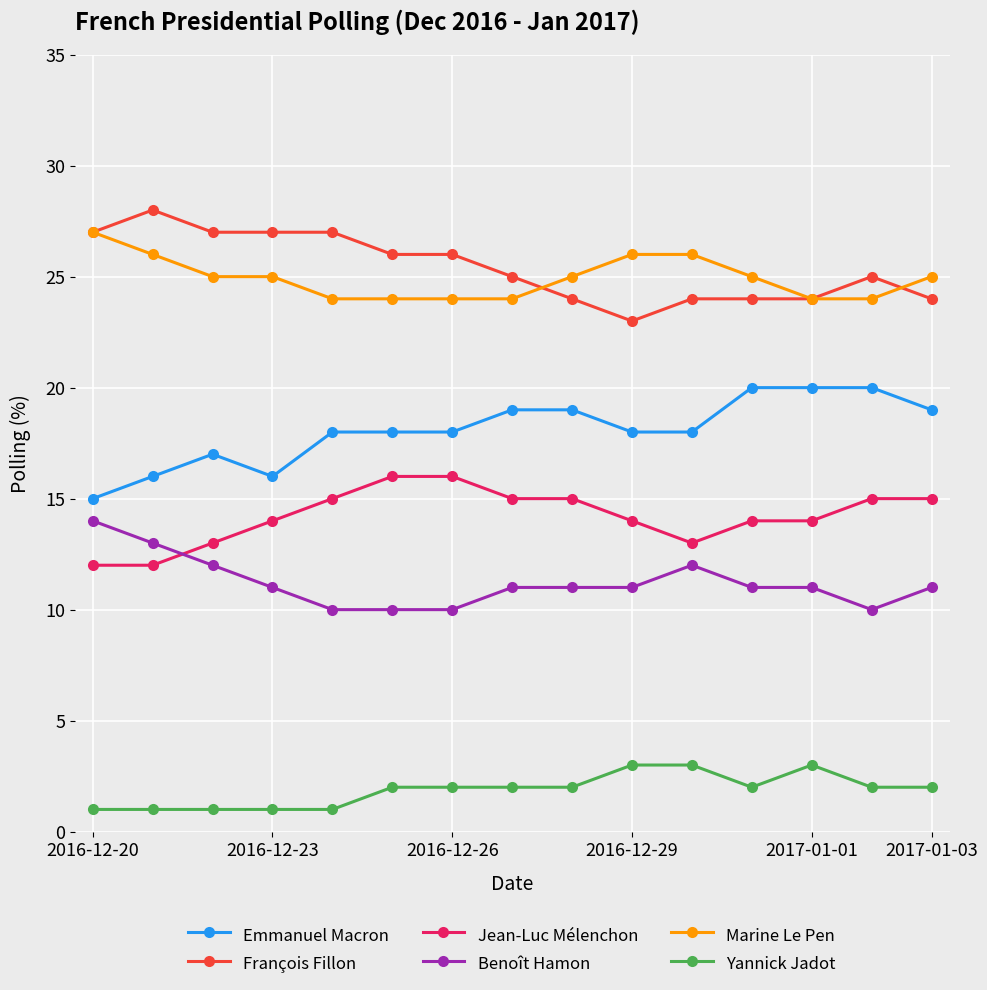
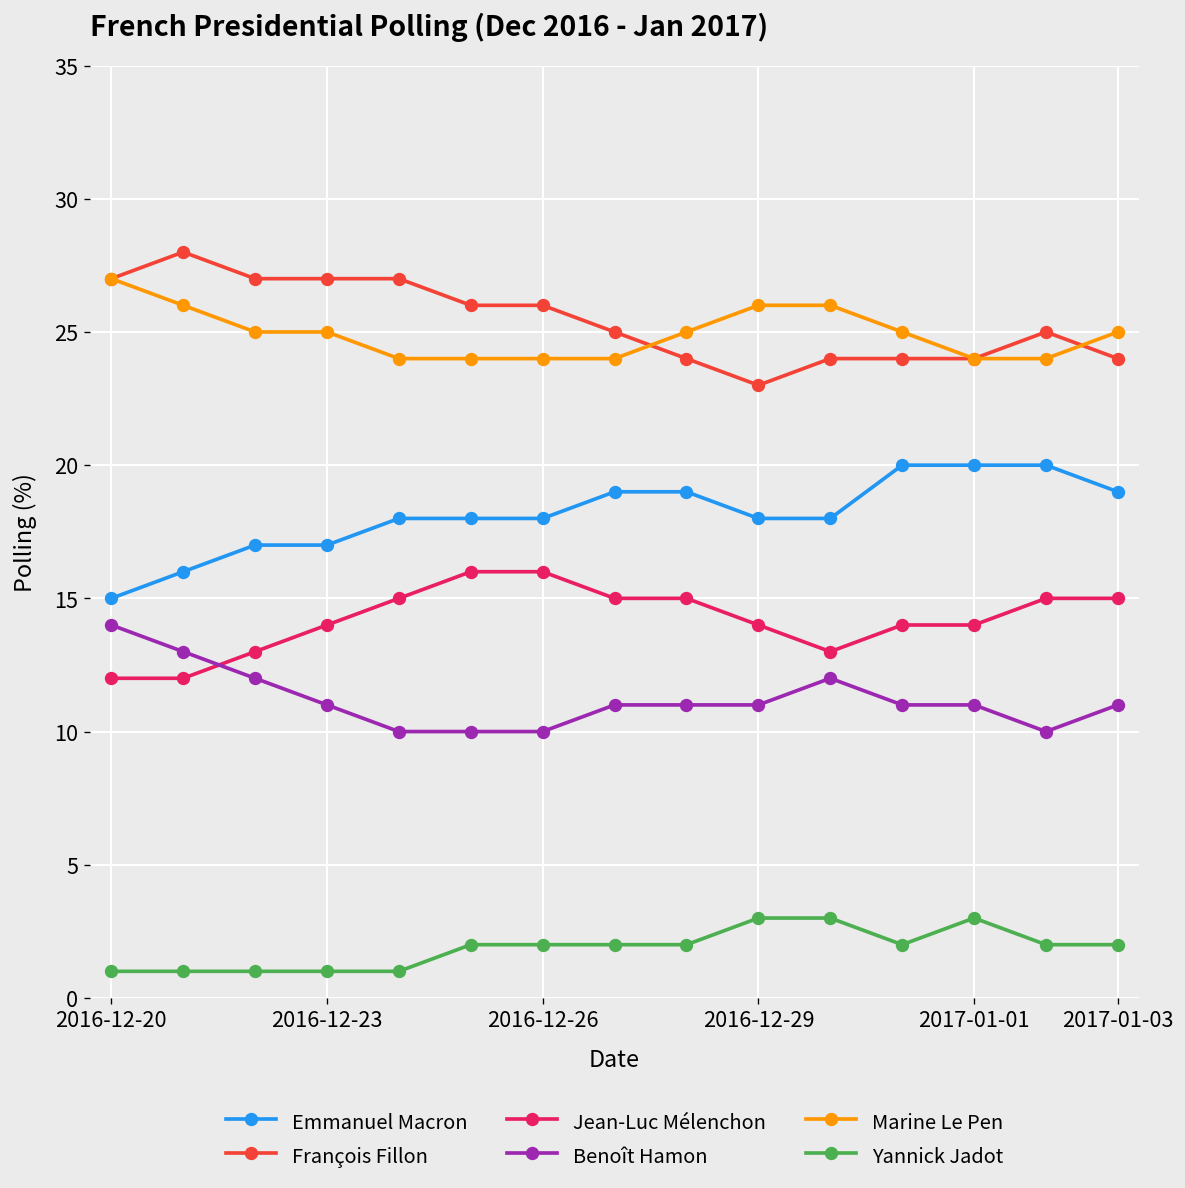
Emmanuel Macron, 2016-12-23: 16 -> 17
